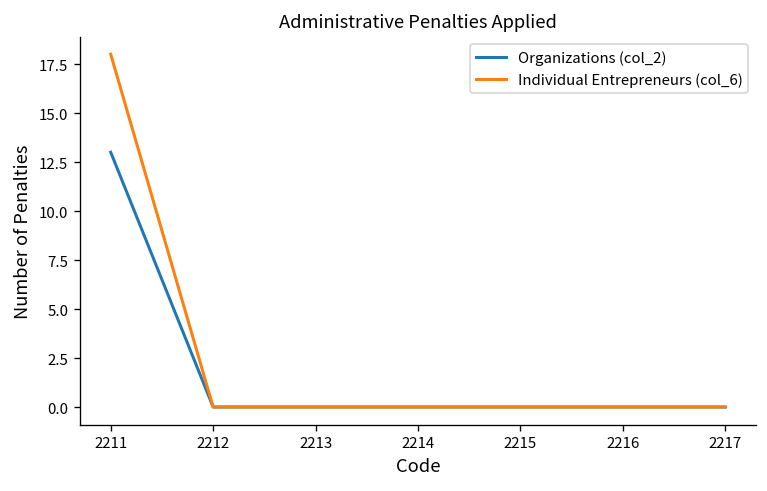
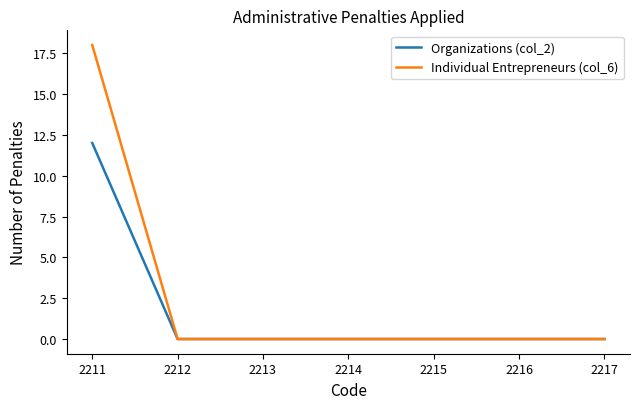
Organizations (col_2), 2211: 13 -> 12
